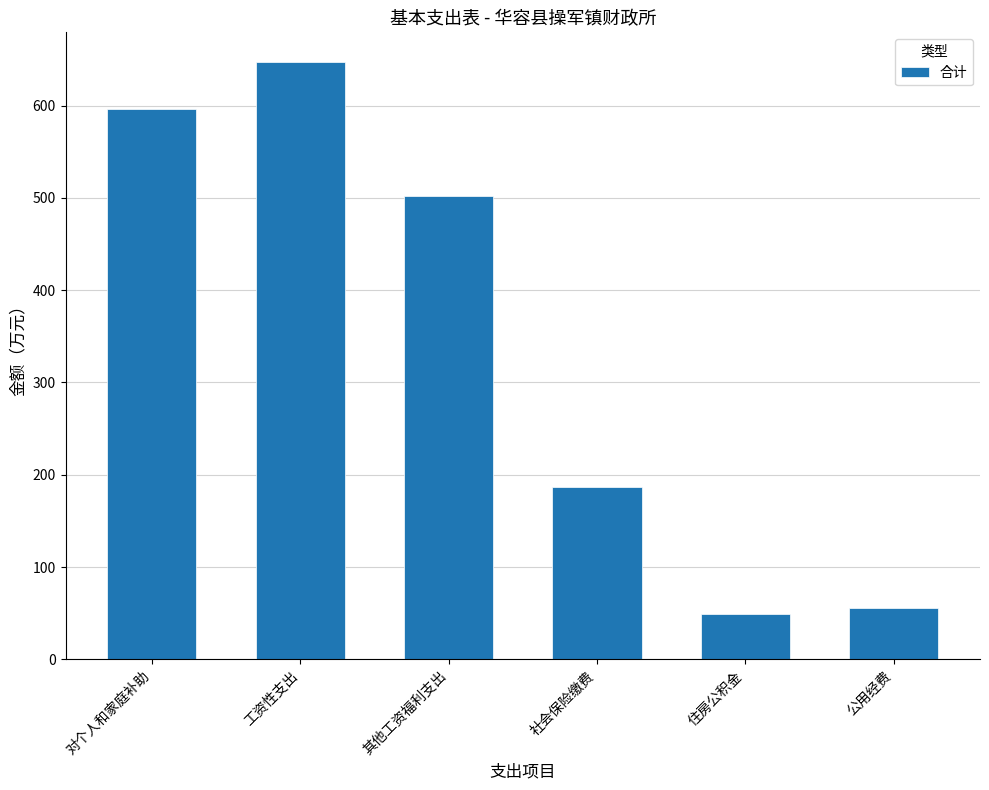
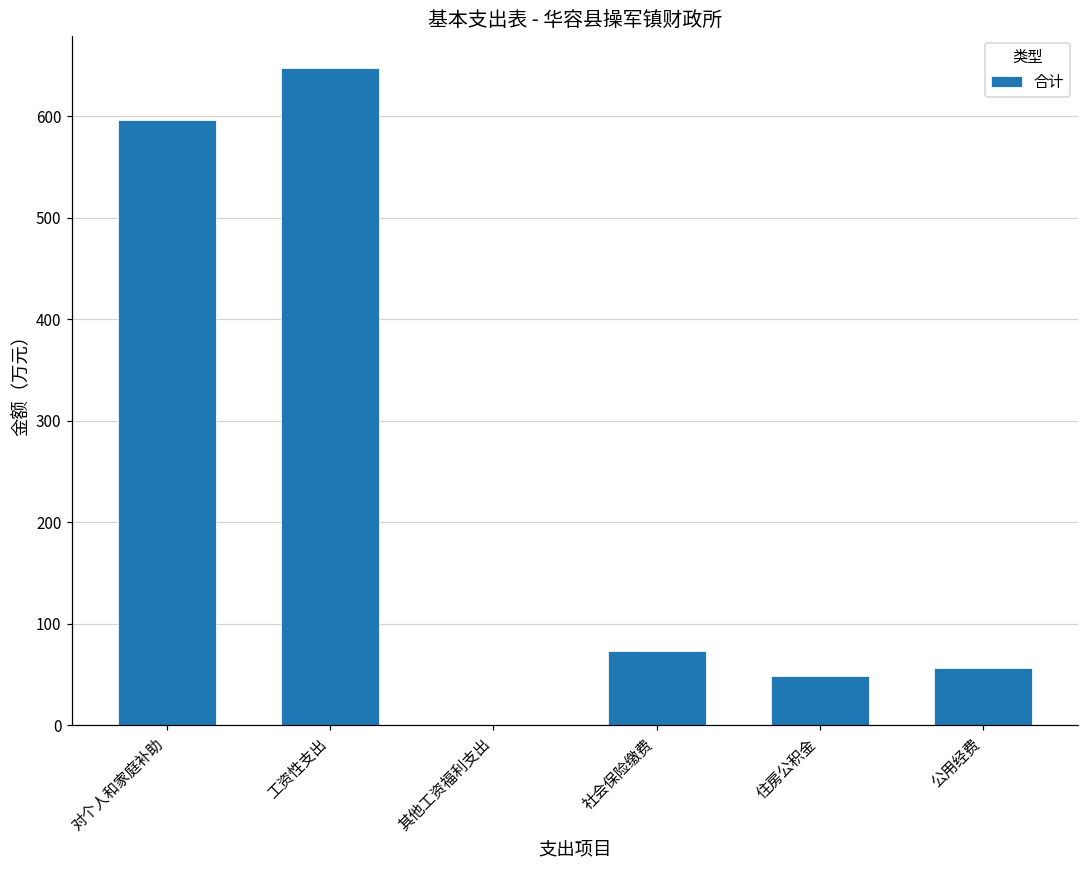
其他工资福利支出: 500 -> 0
社会保险缴费: 190 -> 70
